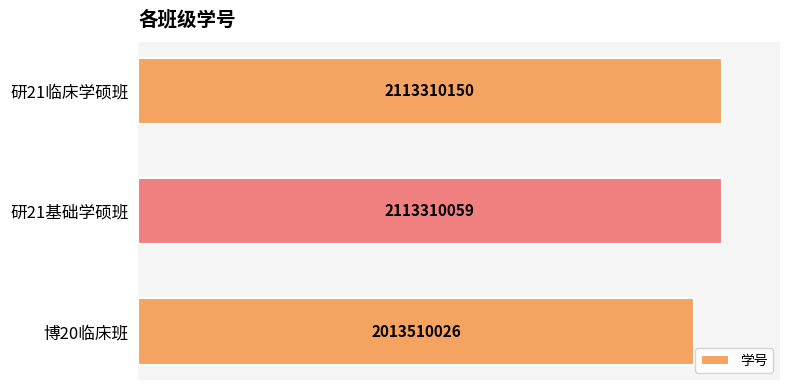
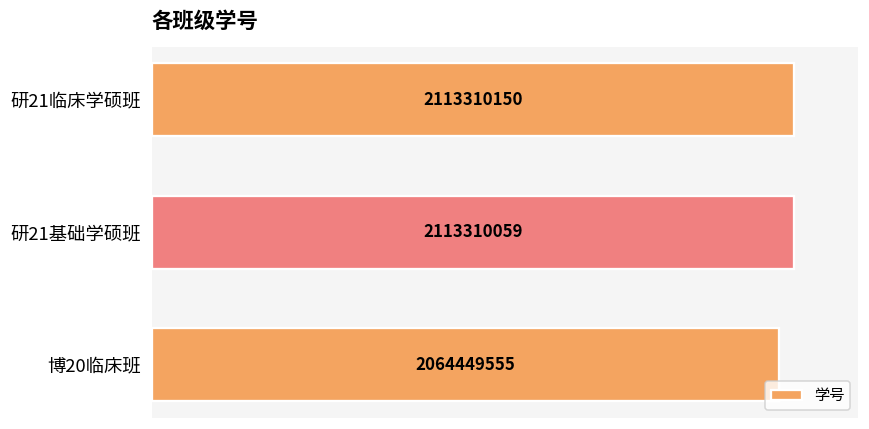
博20临床班: 2013510026 -> 2064449555
